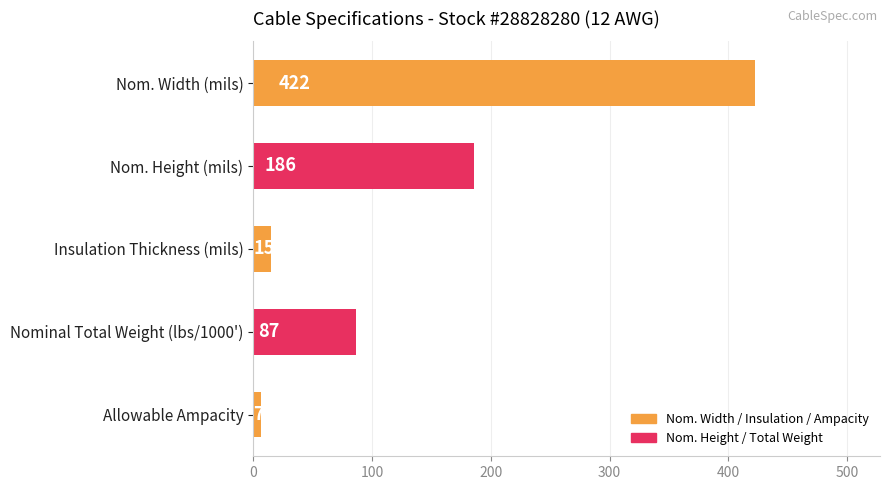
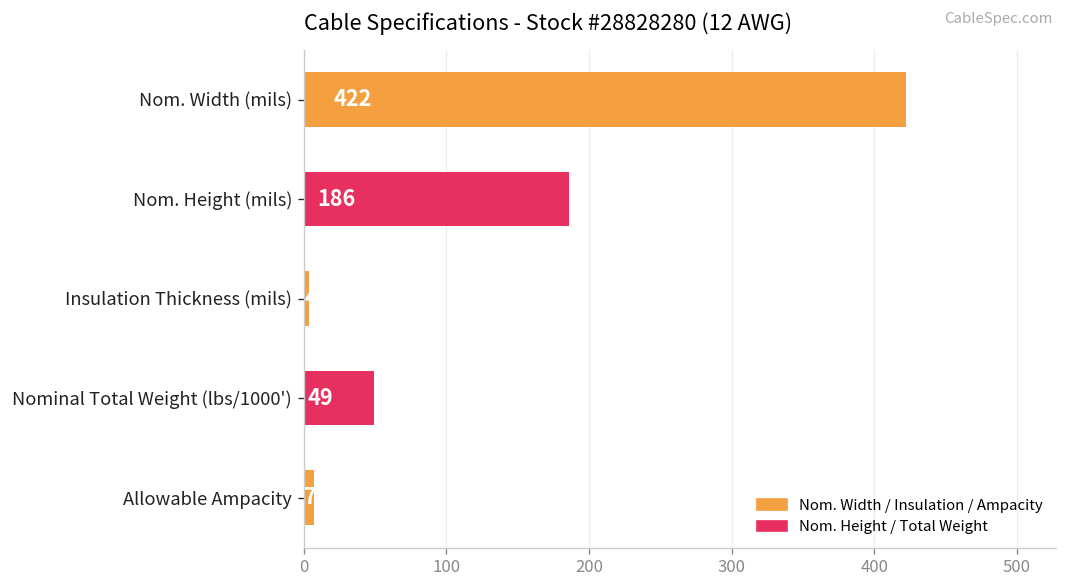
Insulation Thickness (mils): 15 -> 4
Nominal Total Weight (lbs/1000'): 87 -> 49
